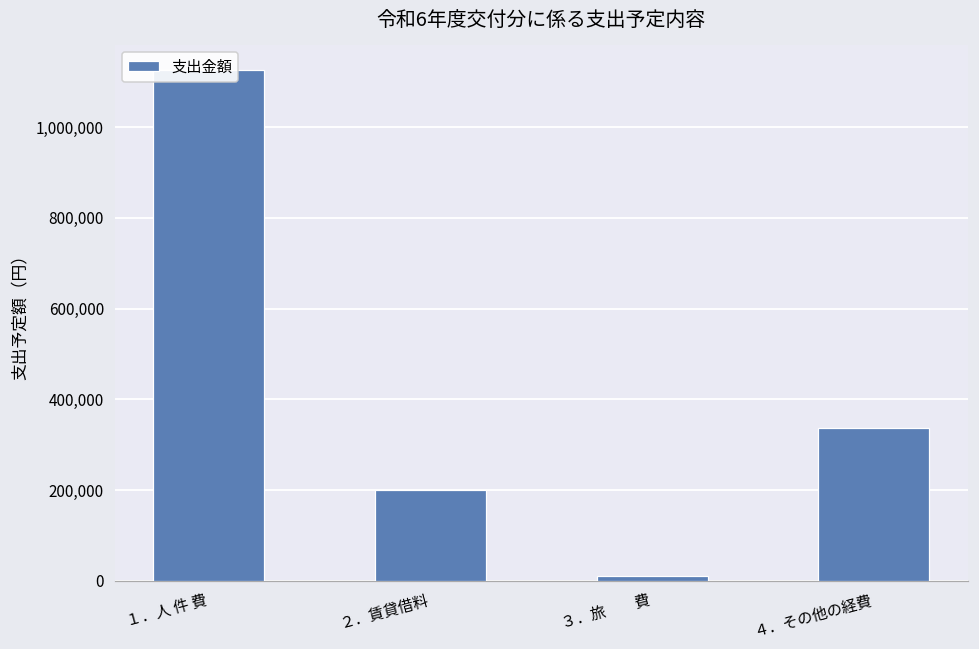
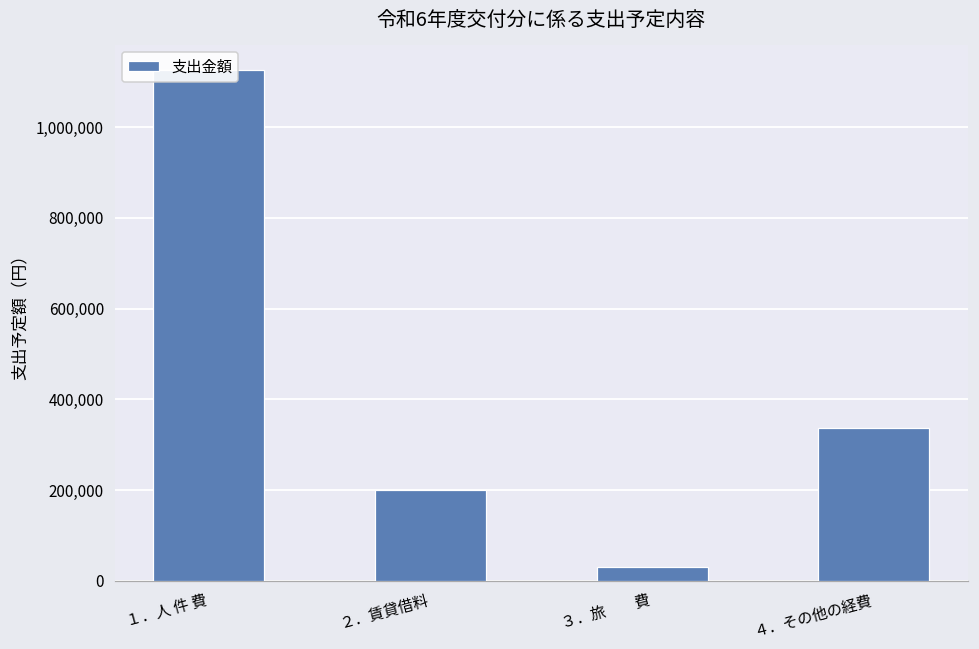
３．旅 費: 10,000 -> 30,000
